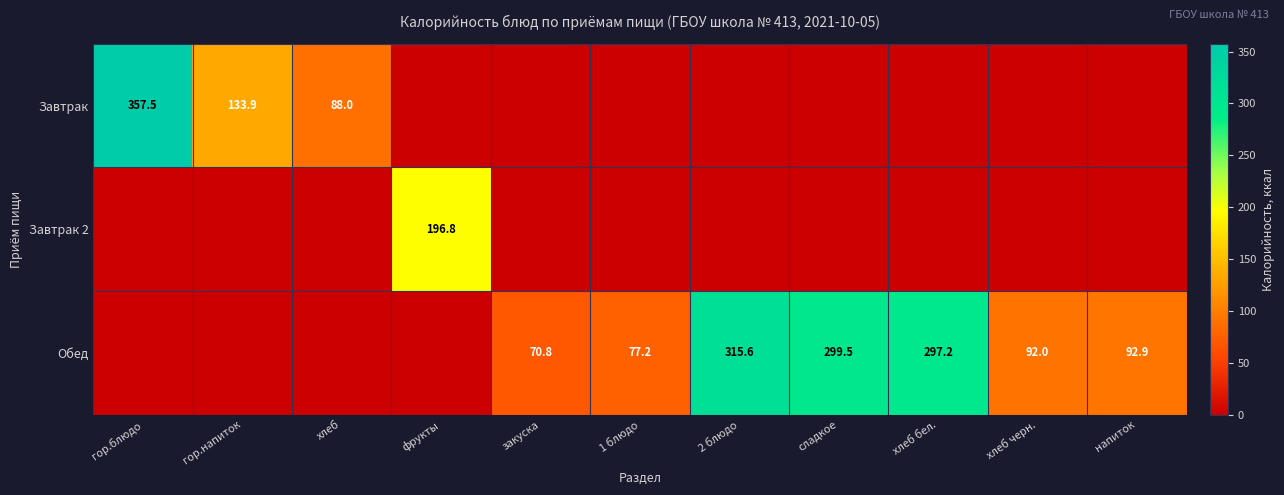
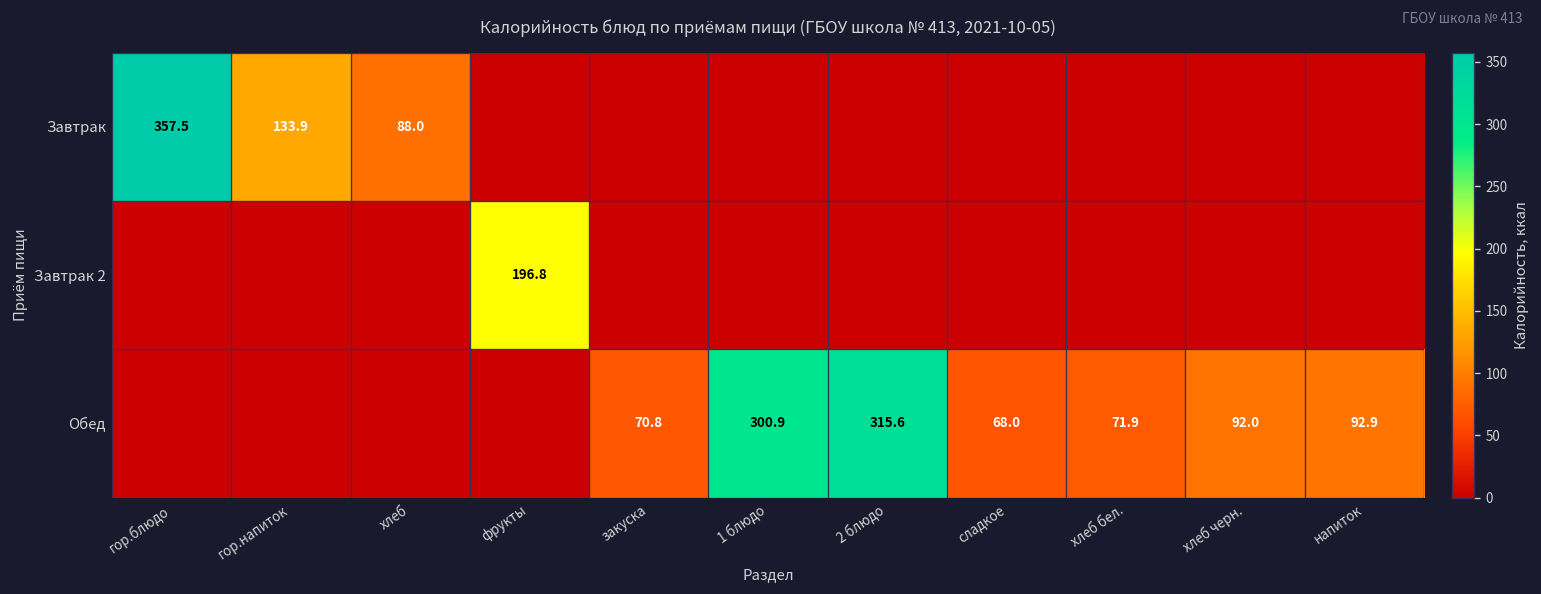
Обед, 1 блюдо: 77.2 -> 300.9
Обед, сладкое: 299.5 -> 68.0
Обед, хлеб бел.: 297.2 -> 71.9
